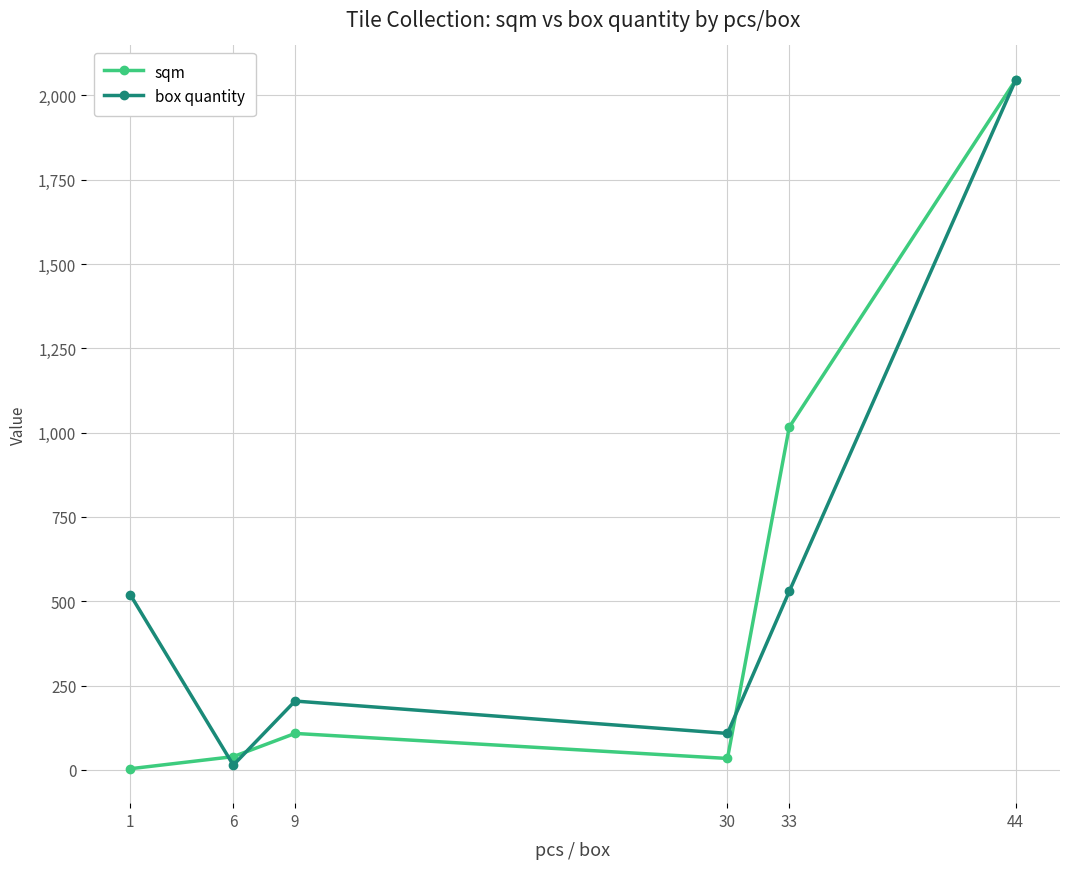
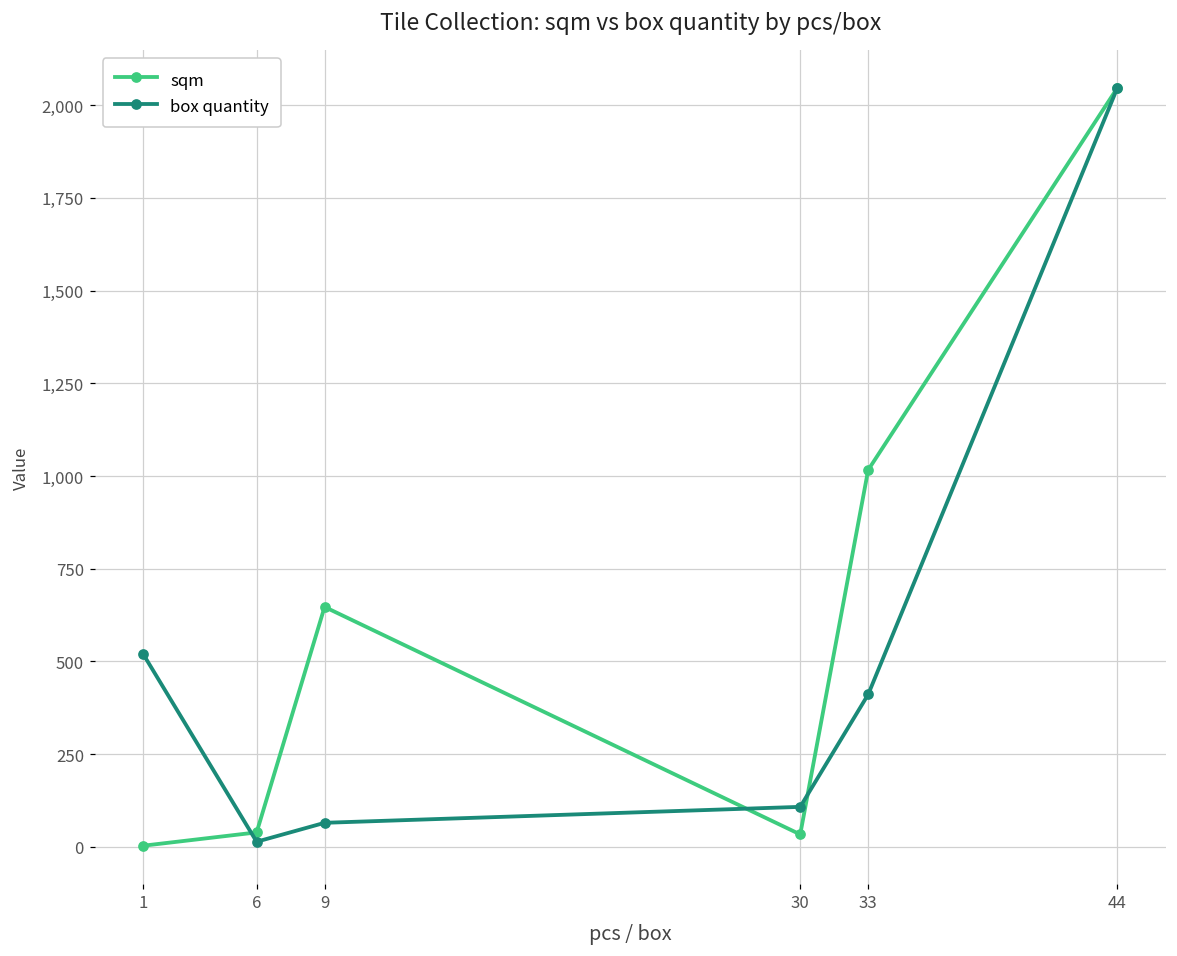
sqm, 9: 110 -> 650
box quantity, 9: 200 -> 70
box quantity, 33: 530 -> 410
